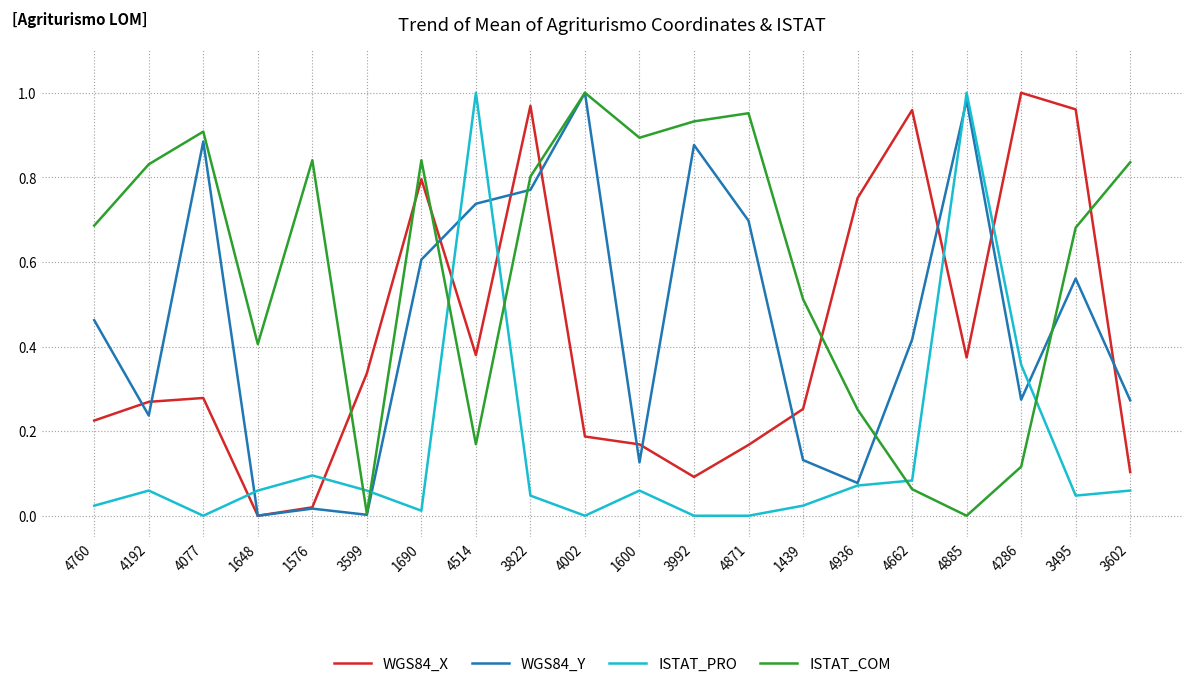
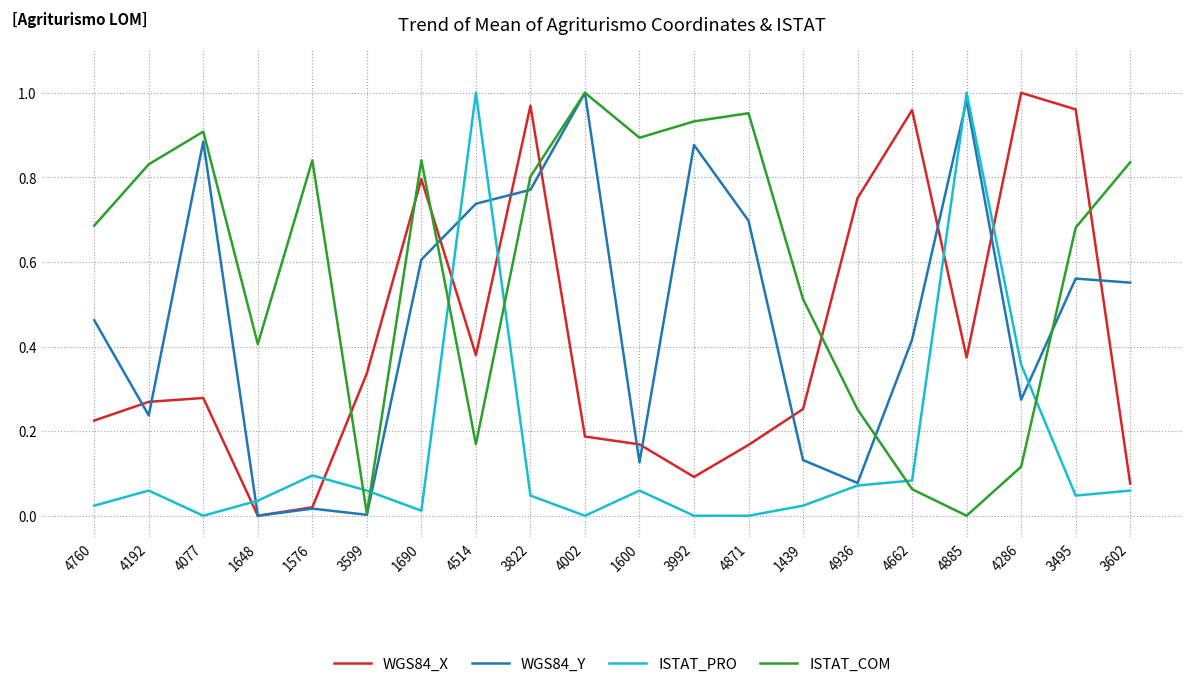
ISTAT_PRO, 1648: 0.06 -> 0.04
WGS84_X, 3602: 0.10 -> 0.08
WGS84_Y, 3602: 0.27 -> 0.55
